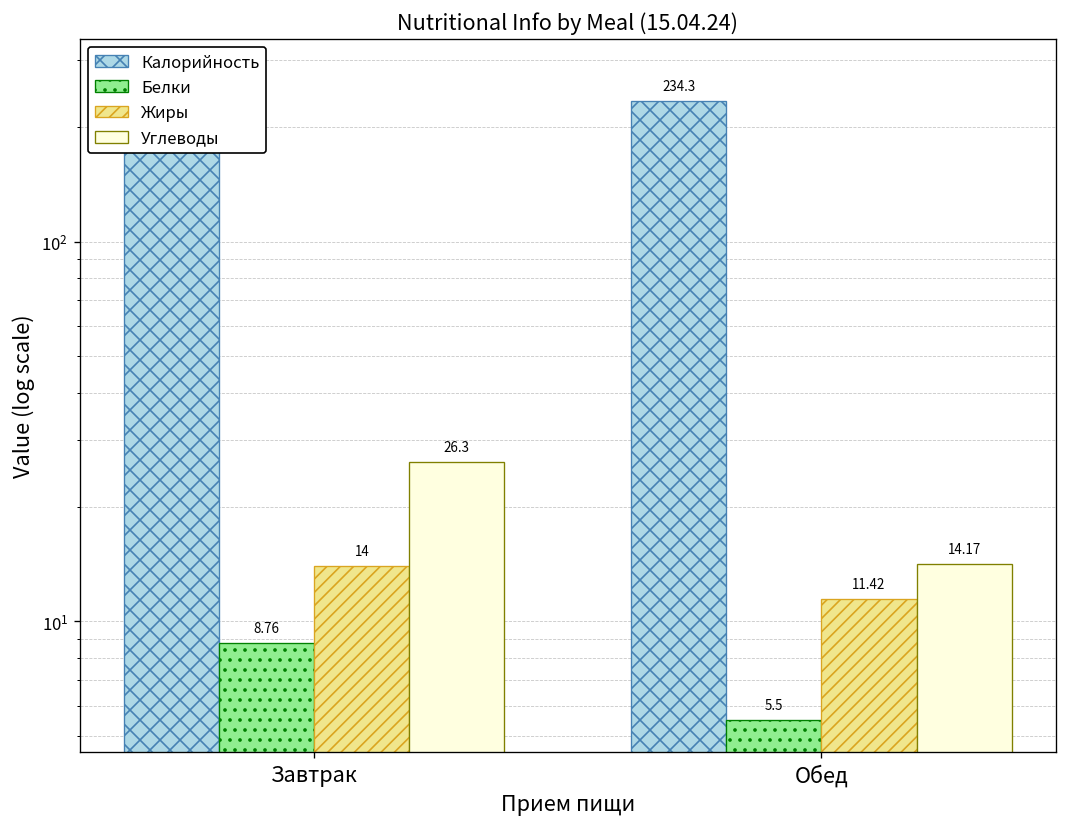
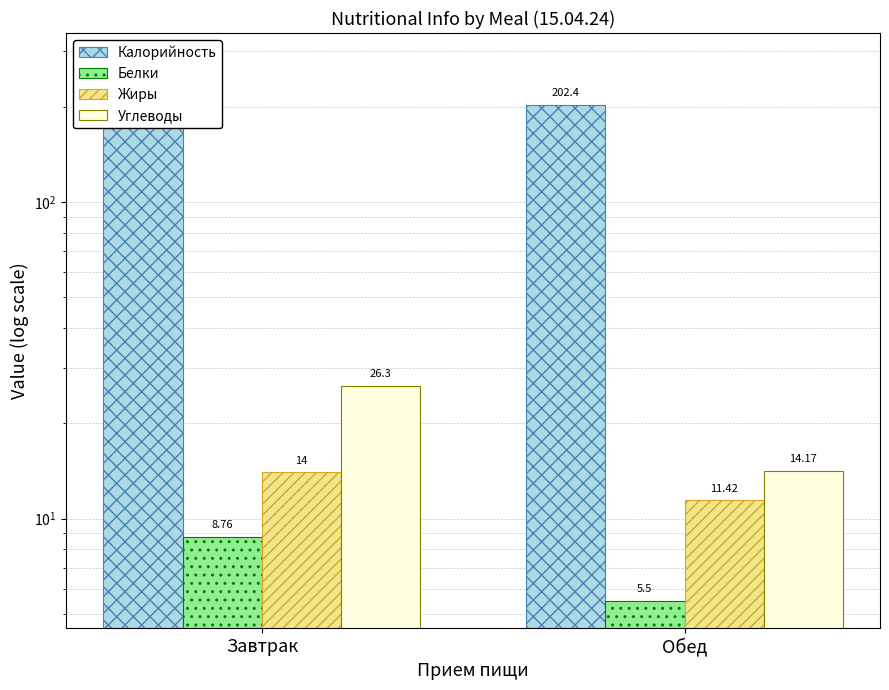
Калорийность, Обед: 234.3 -> 202.4
